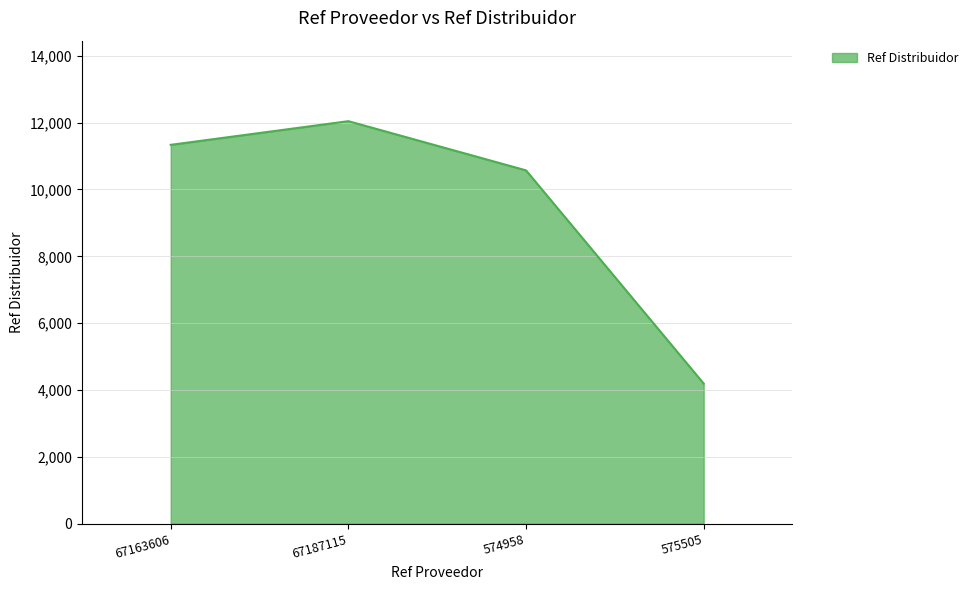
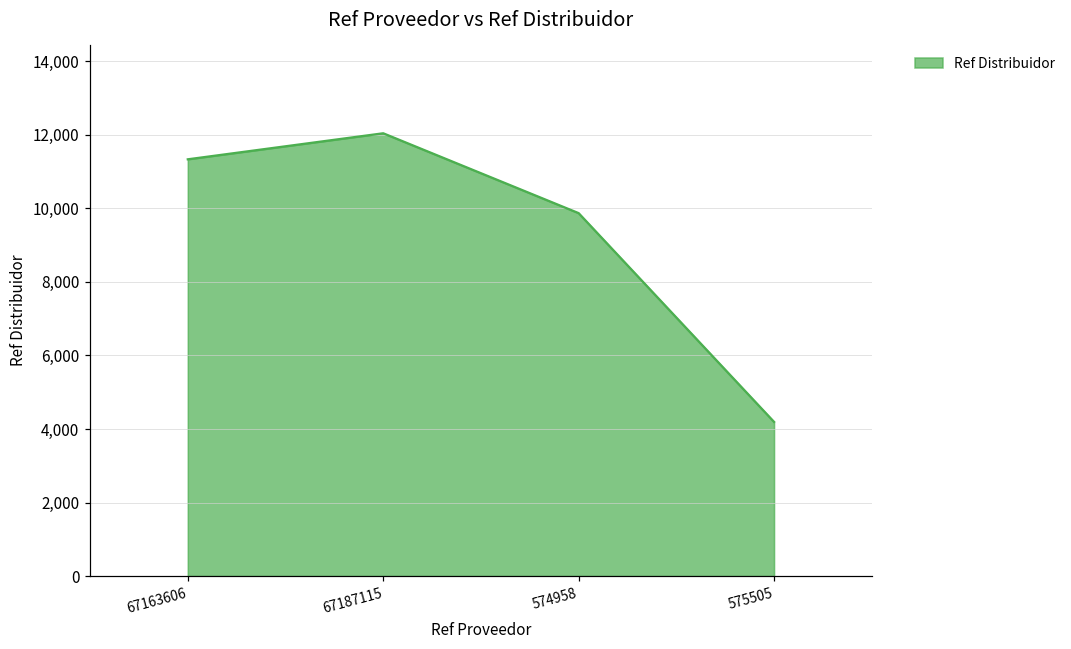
574958: 10,600 -> 9,900
